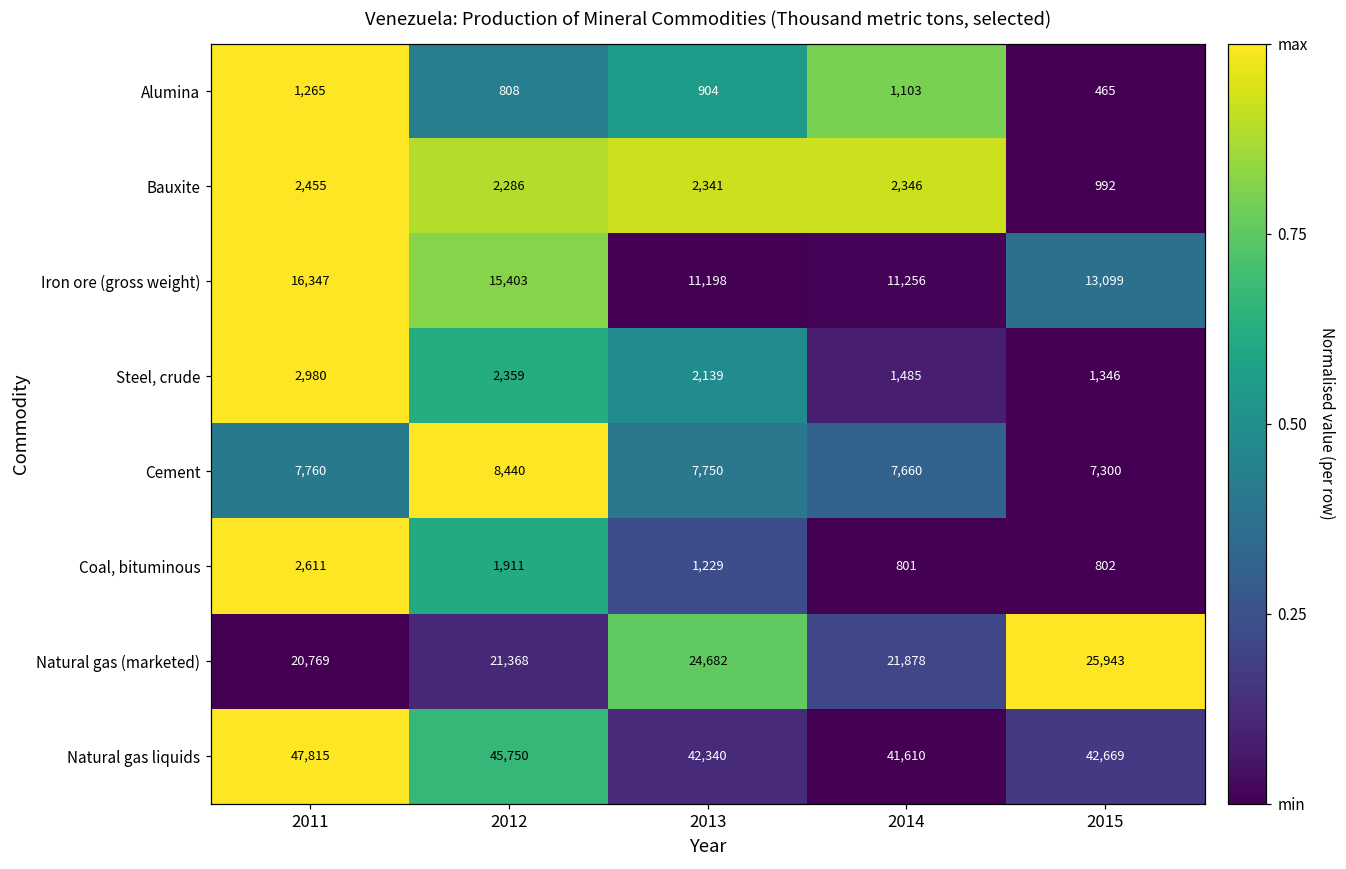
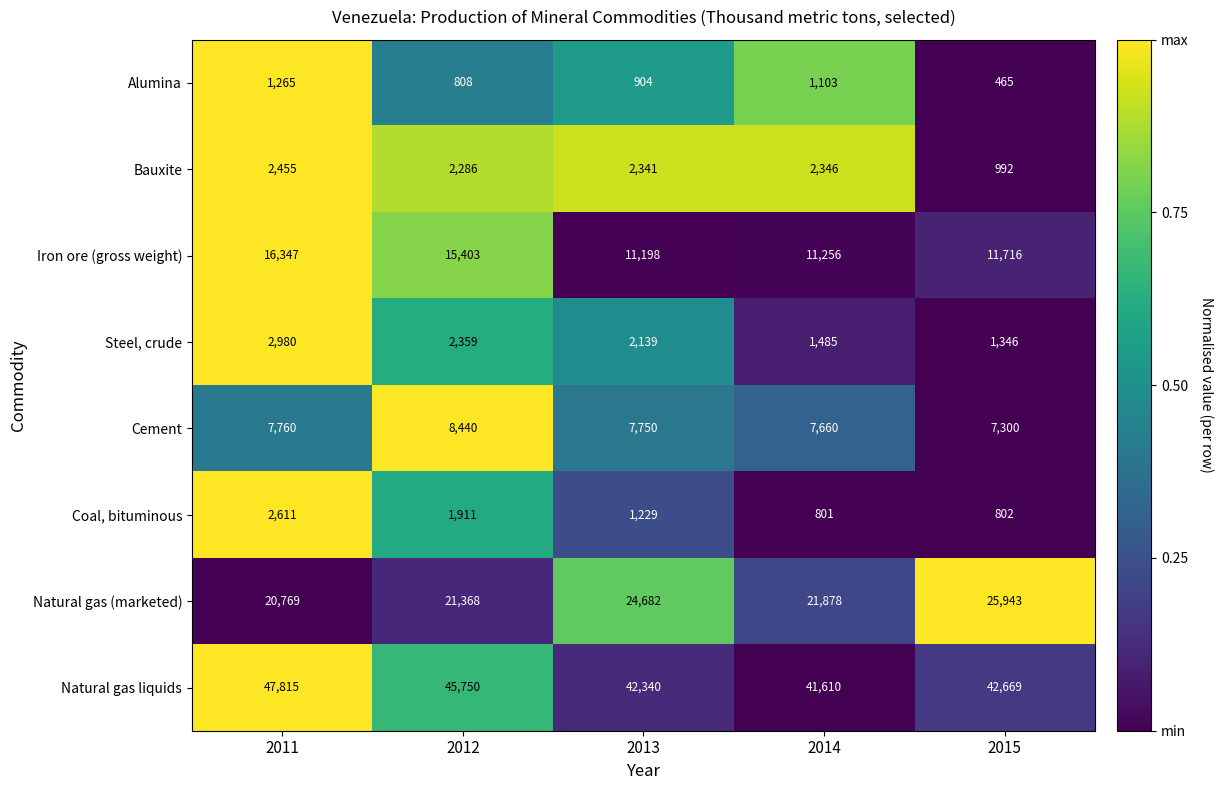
Iron ore (gross weight), 2015: 13,099 -> 11,716
